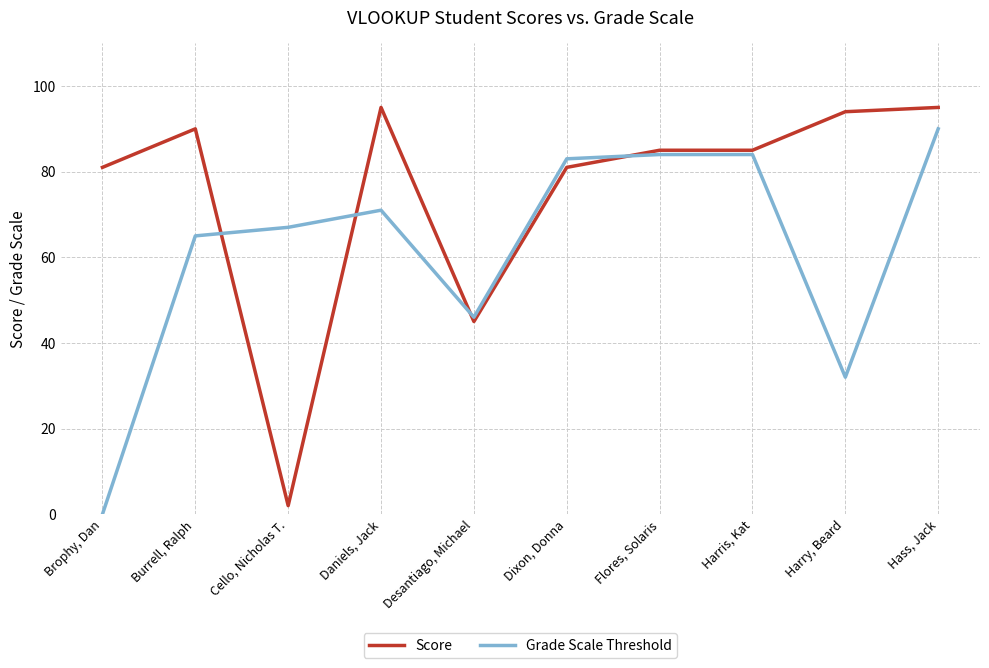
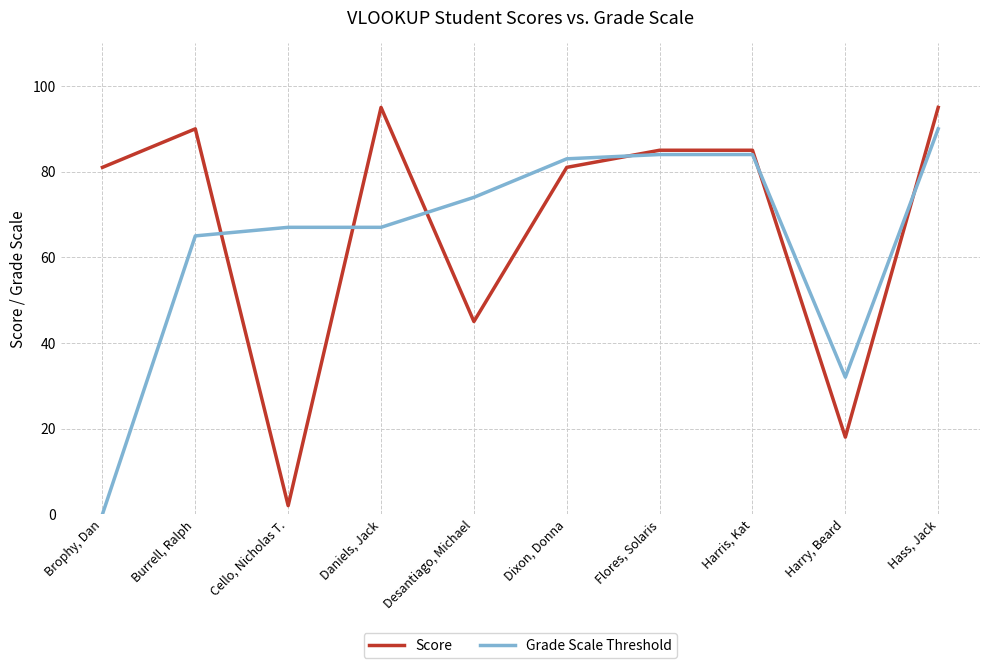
Grade Scale Threshold, Daniels, Jack: 71 -> 67
Grade Scale Threshold, Desantiago, Michael: 46 -> 74
Score, Harry, Beard: 94 -> 18
